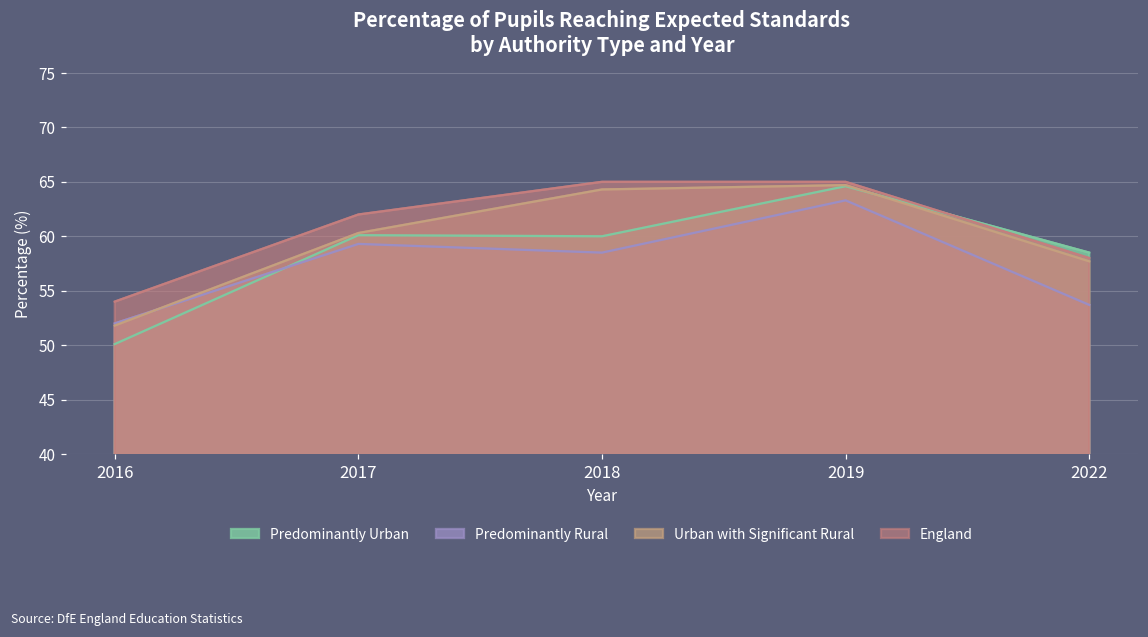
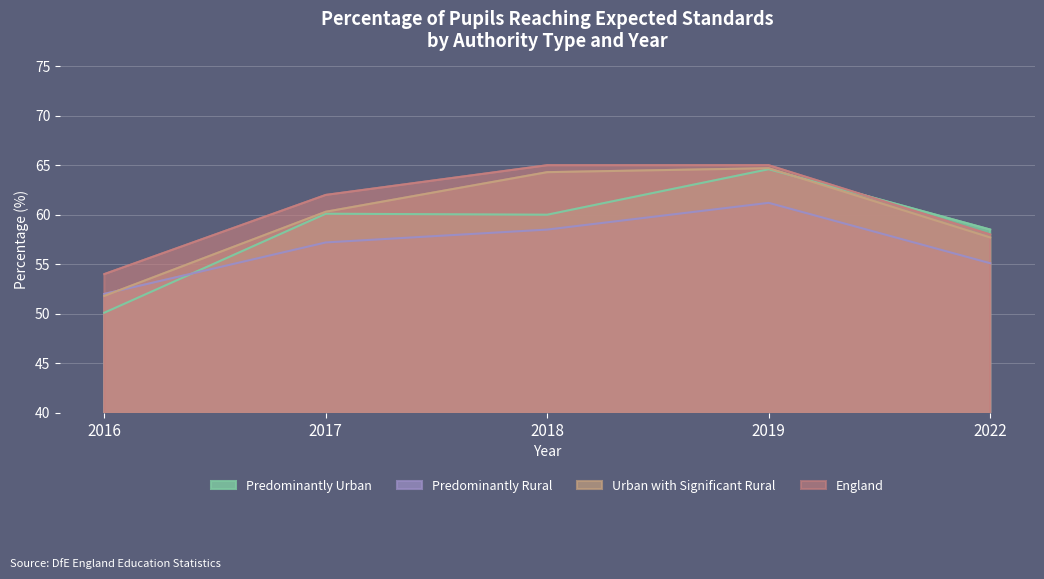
Predominantly Rural, 2017: 59 -> 57
Predominantly Rural, 2019: 63 -> 61
Predominantly Rural, 2022: 54 -> 55
